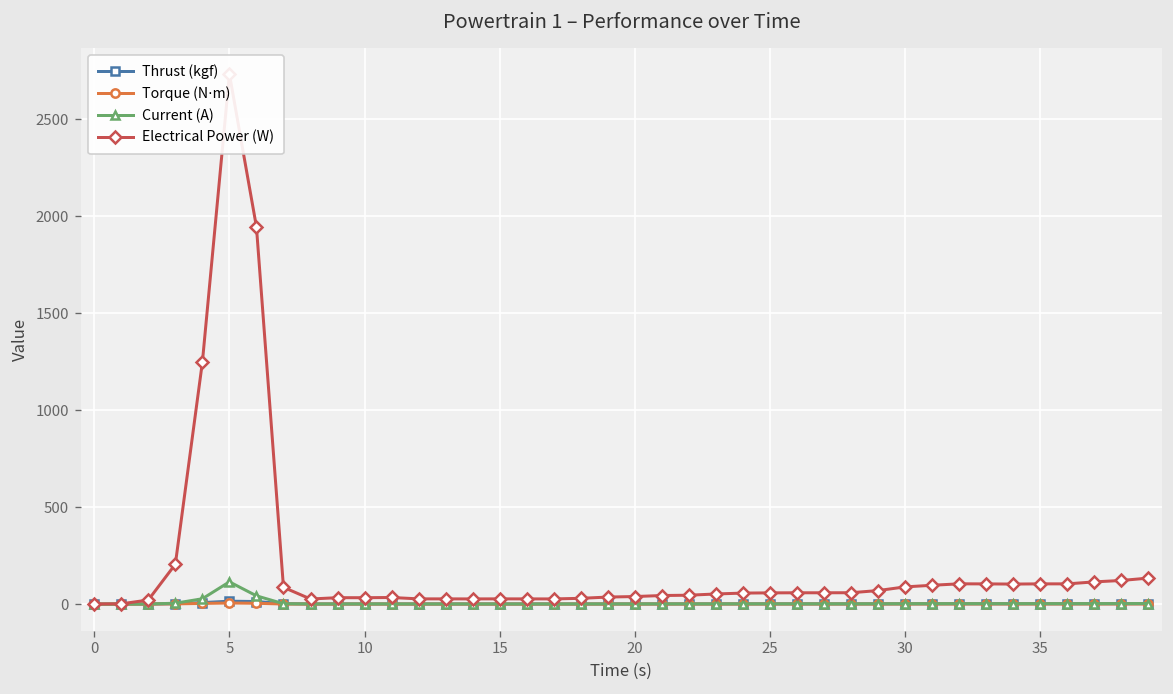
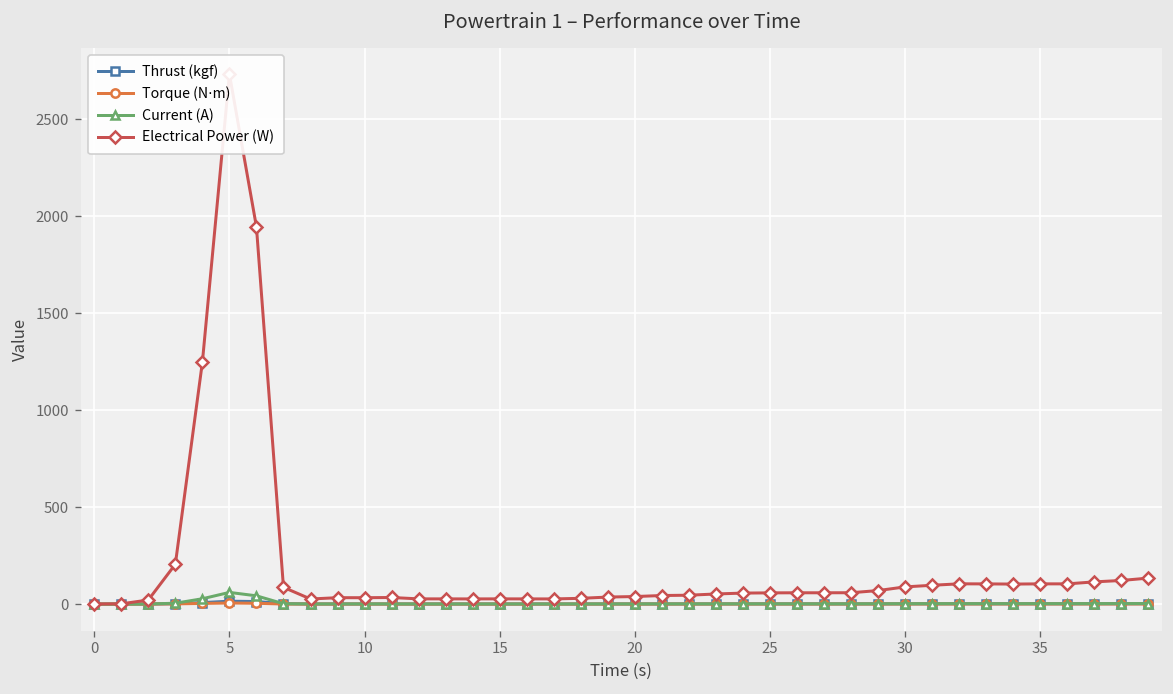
Current (A), 5: 110 -> 60
